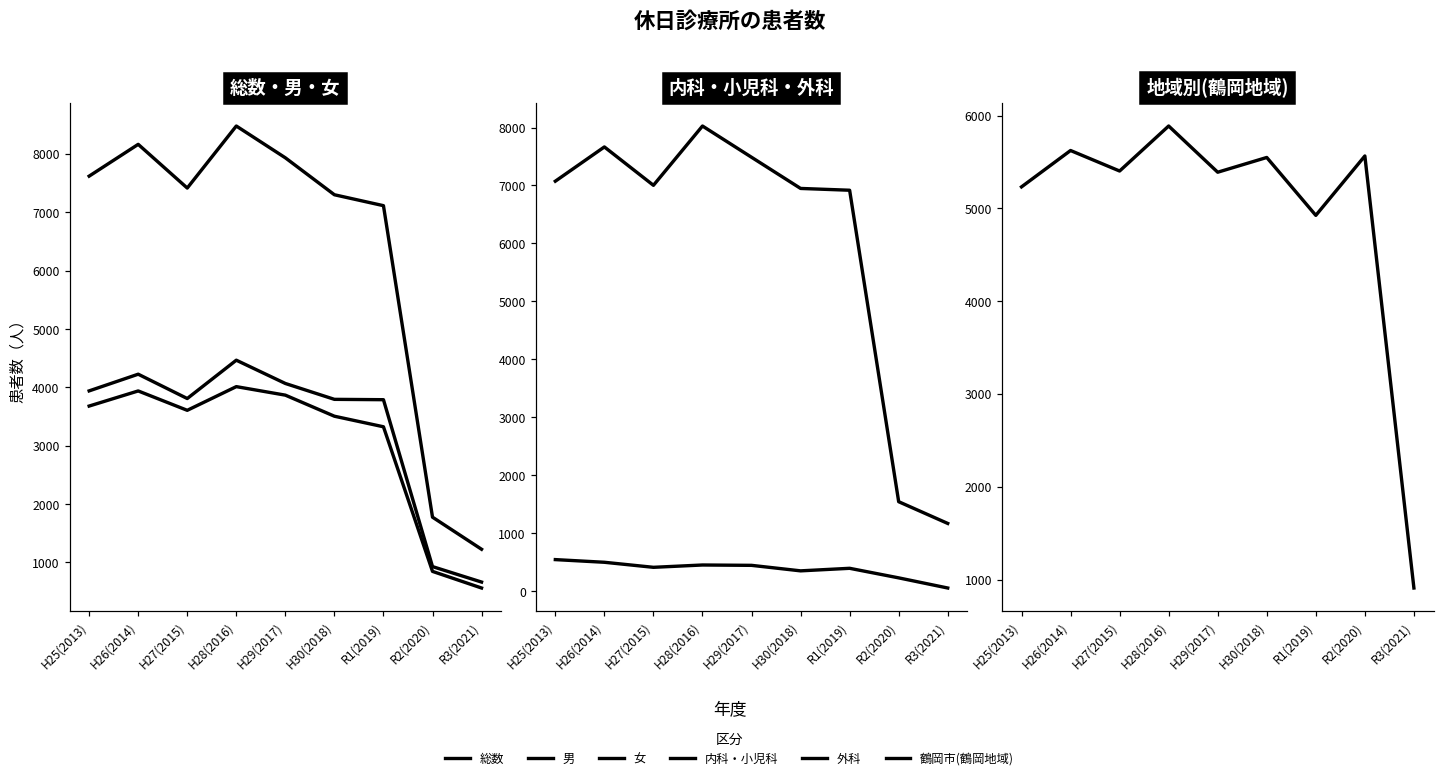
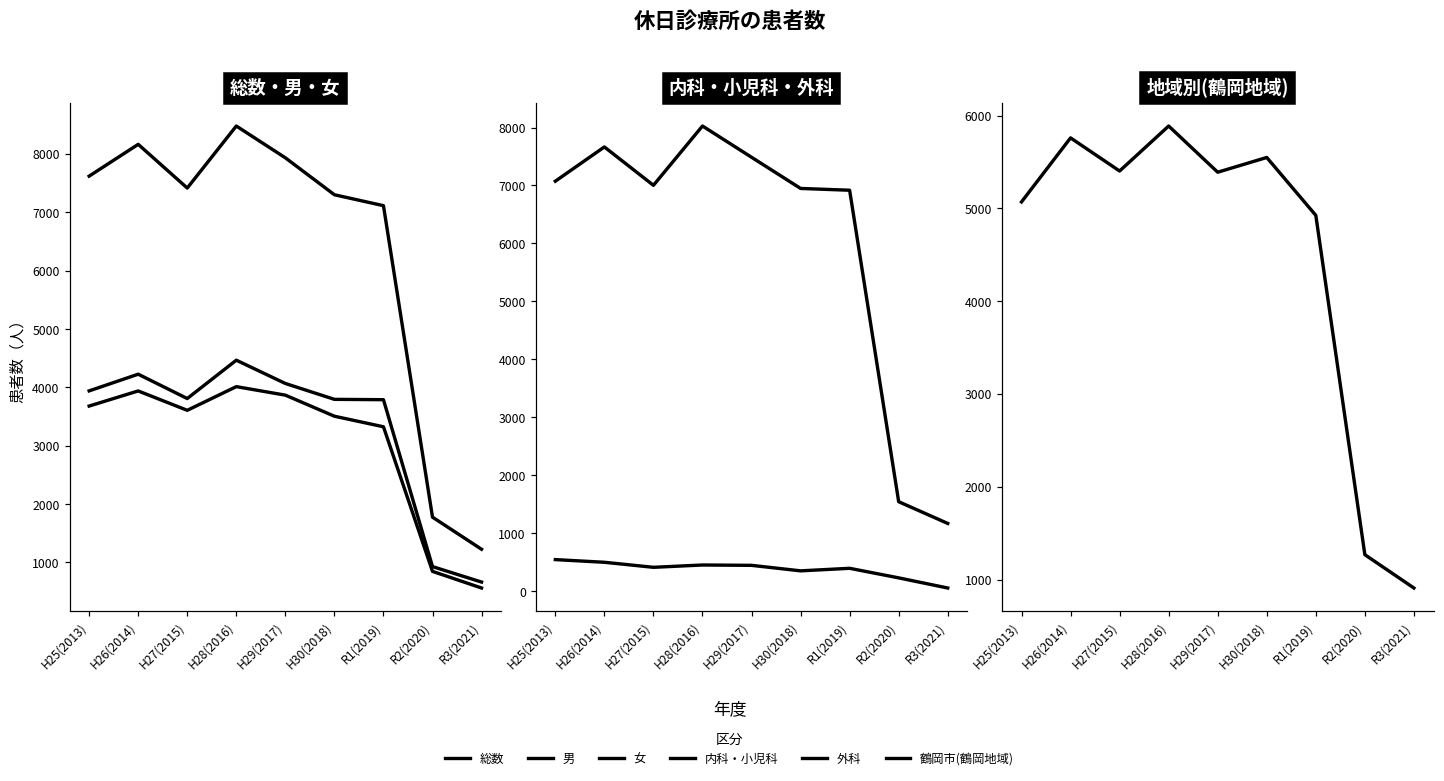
地域別(鶴岡地域), H25(2013): 5200 -> 5100
地域別(鶴岡地域), H26(2014): 5600 -> 5800
地域別(鶴岡地域), R2(2020): 5600 -> 1300
